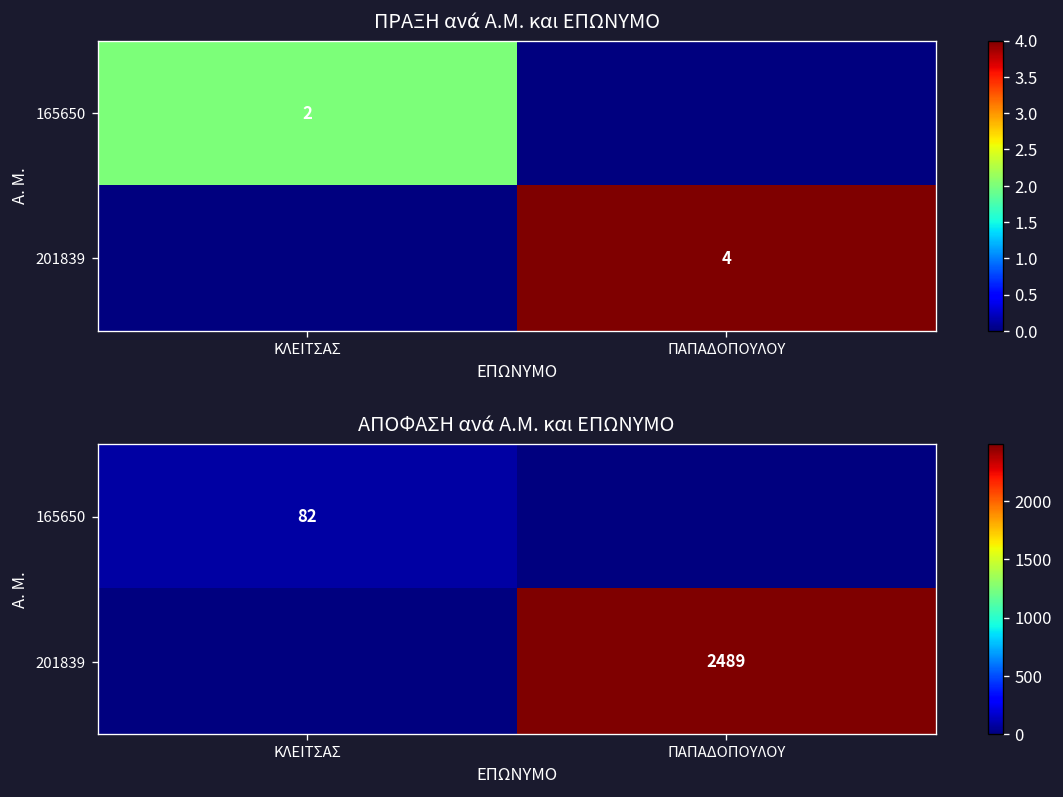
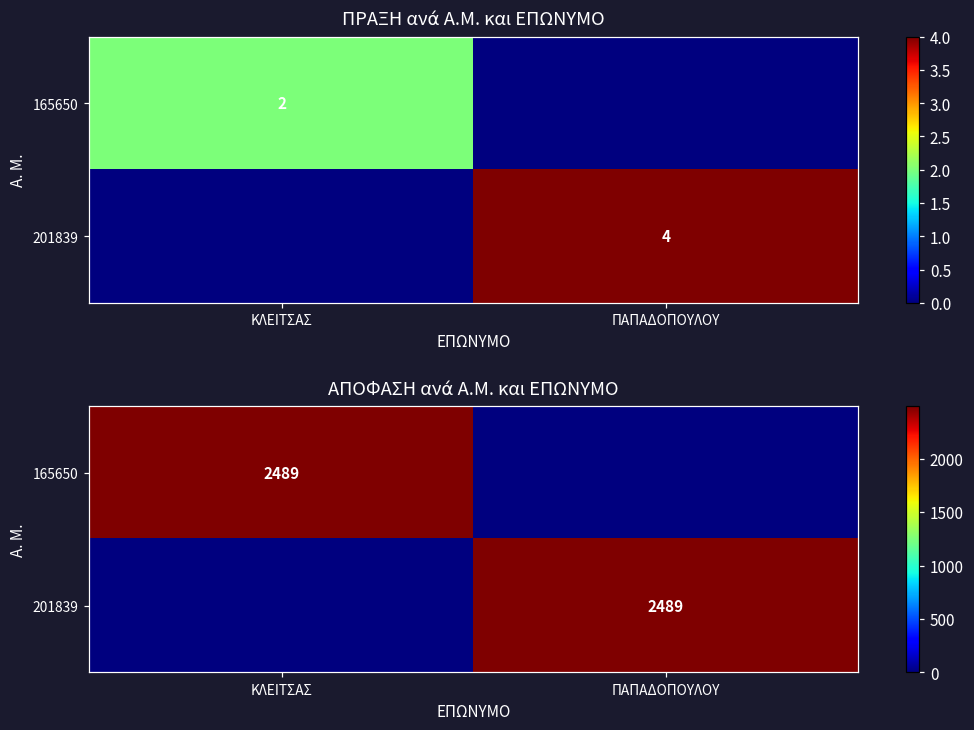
ΑΠΟΦΑΣΗ ανά Α.Μ. και ΕΠΩΝΥΜΟ, 165650, ΚΛΕΙΤΣΑΣ: 82 -> 2489
